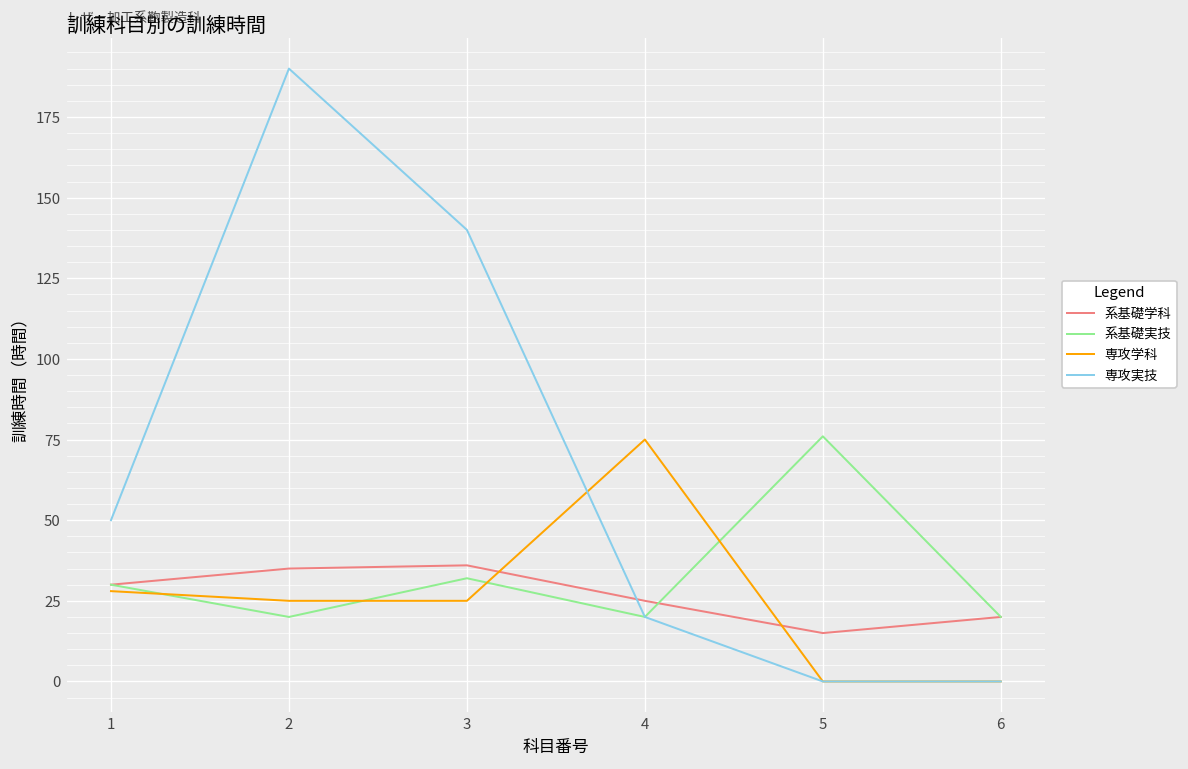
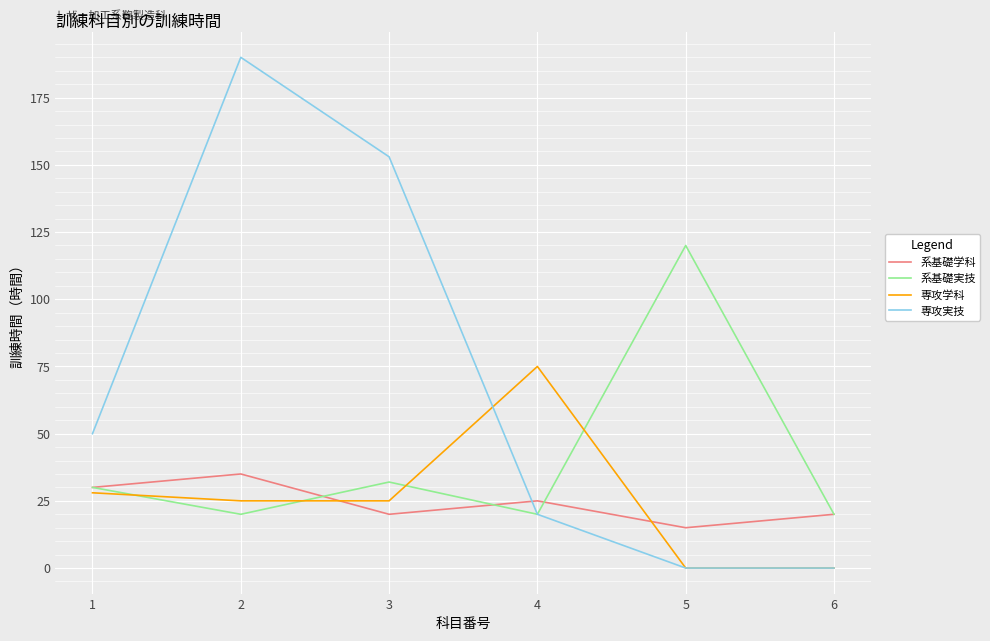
系基礎学科, 3: 36 -> 20
専攻実技, 3: 140 -> 153
系基礎実技, 5: 76 -> 120
